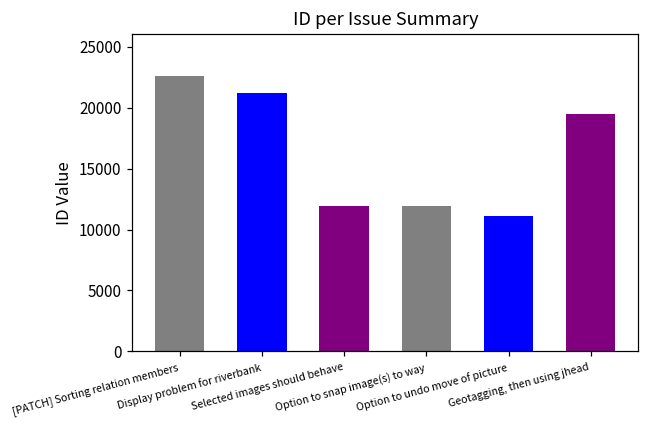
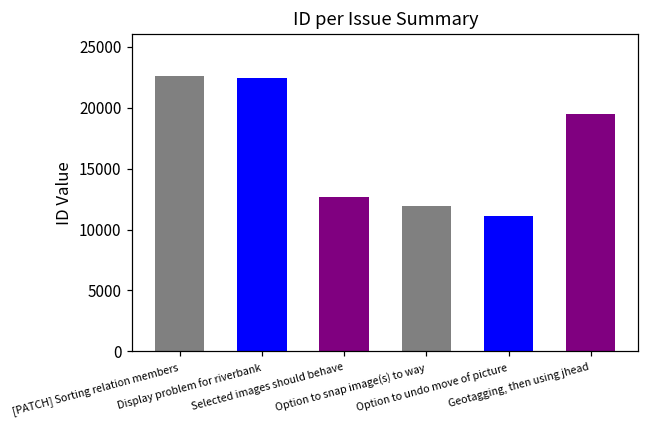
Display problem for riverbank: 21200 -> 22400
Selected images should behave: 11900 -> 12700
